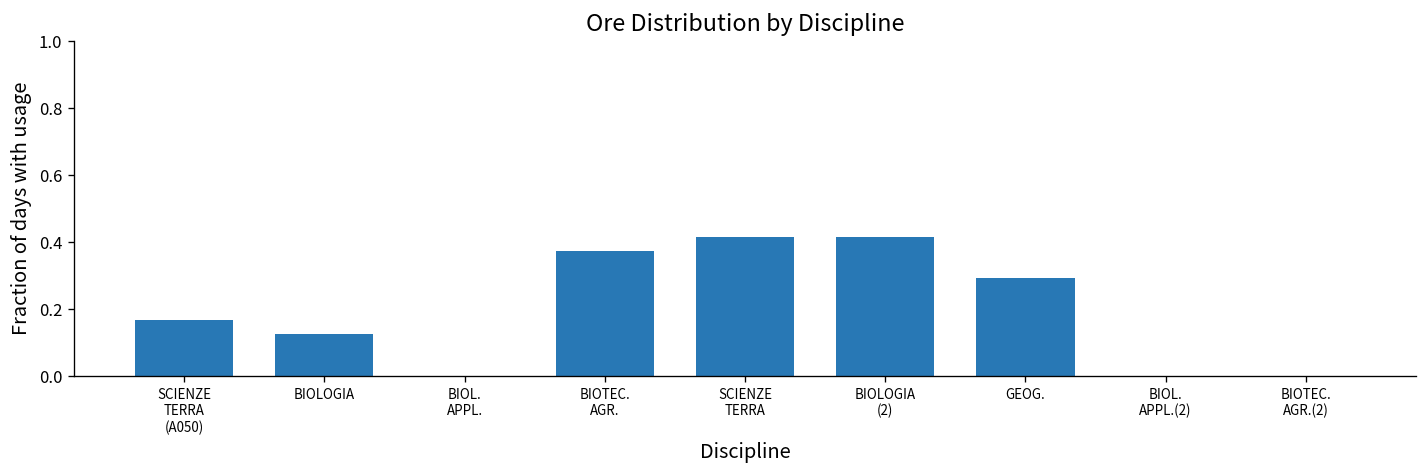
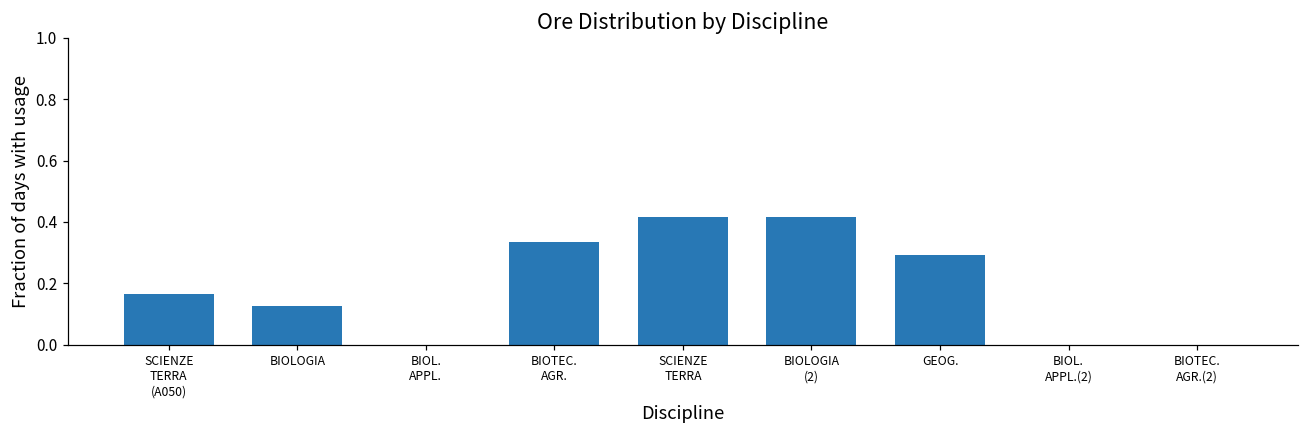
BIOTEC. AGR.: 0.38 -> 0.33
